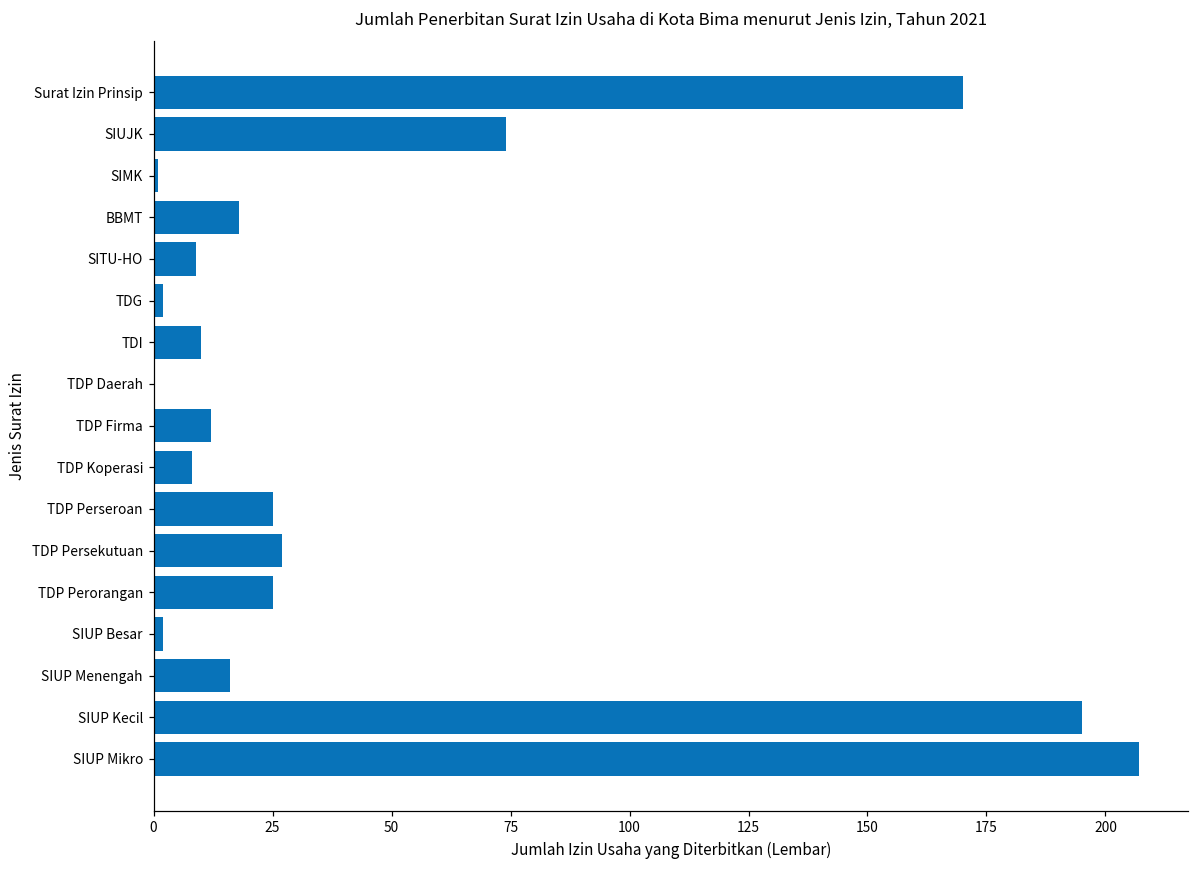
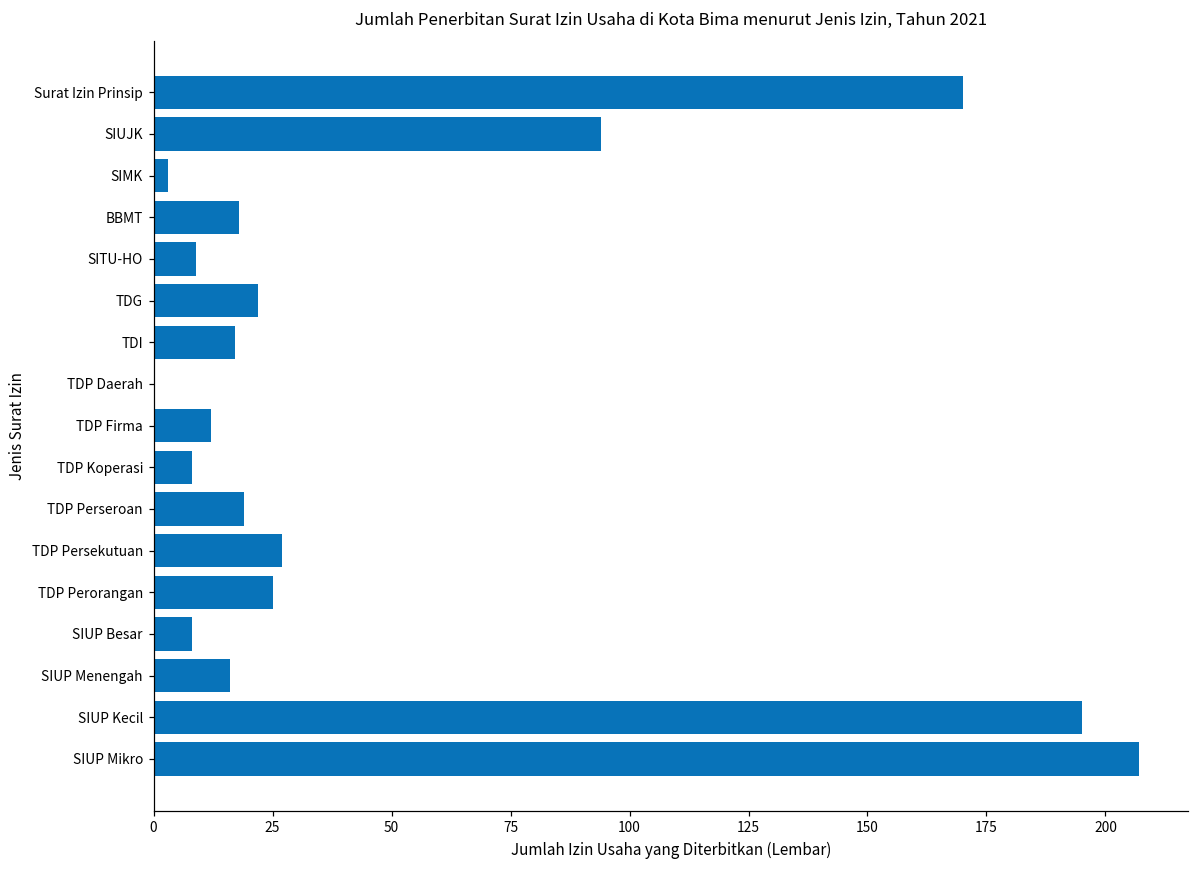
SIUJK: 74 -> 94
SIMK: 1 -> 3
TDG: 2 -> 22
TDI: 10 -> 17
TDP Perseroan: 25 -> 19
SIUP Besar: 2 -> 8
